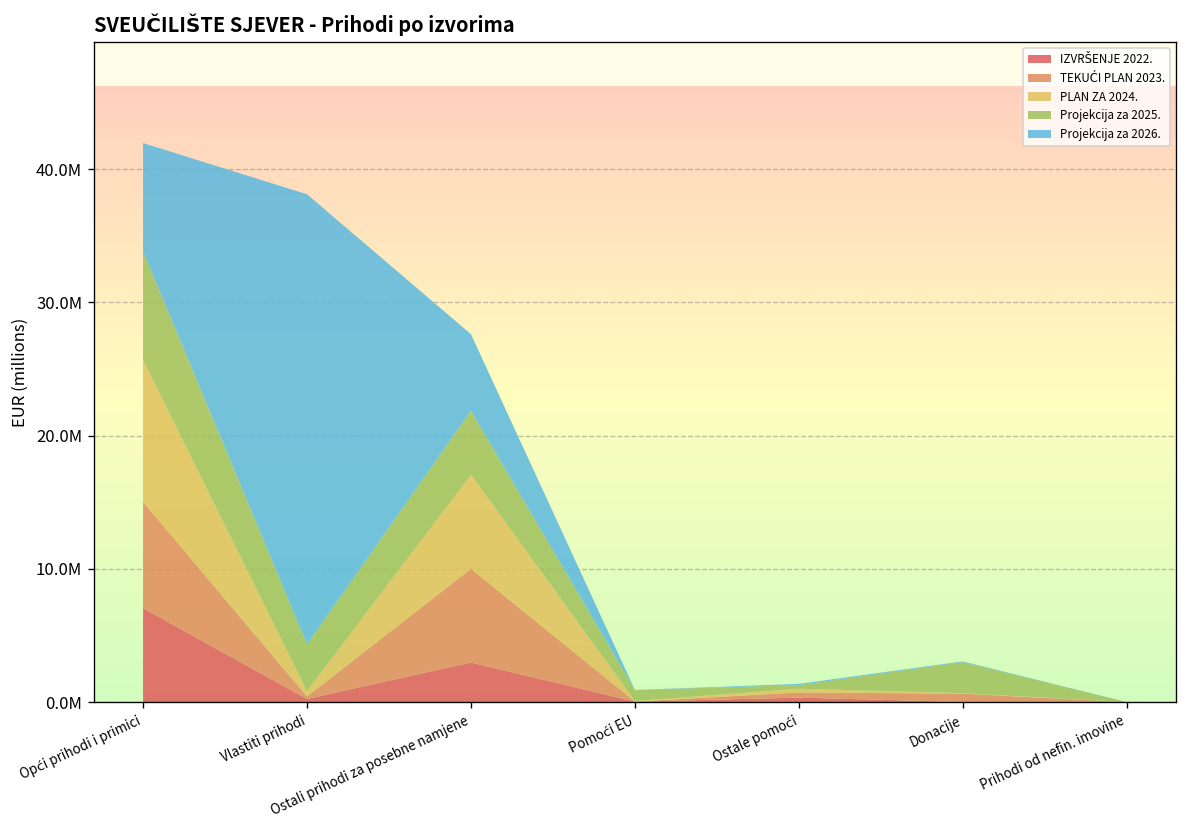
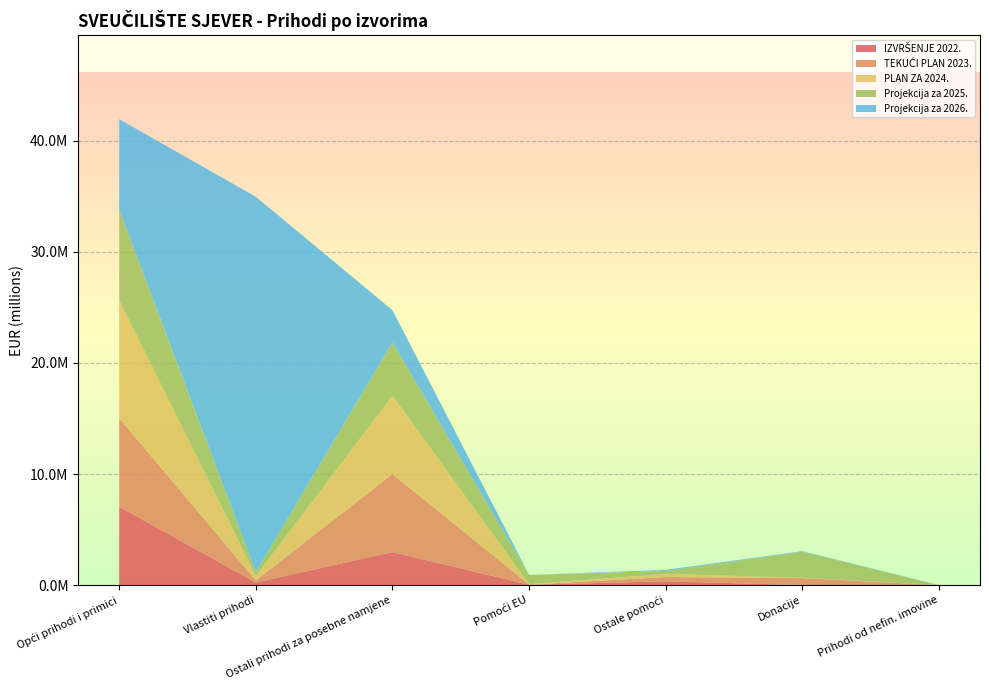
Projekcija za 2025., Vlastiti prihodi: 3500000 -> 400000
Projekcija za 2026., Ostali prihodi za posebne namjene: 5800000 -> 2900000
